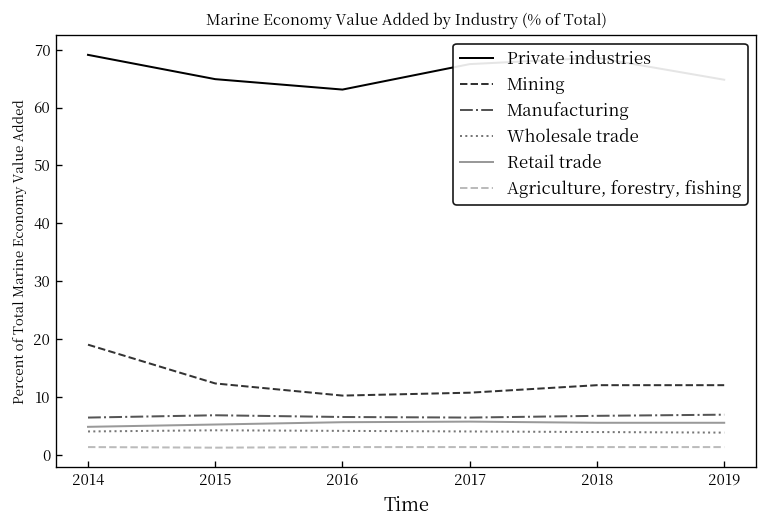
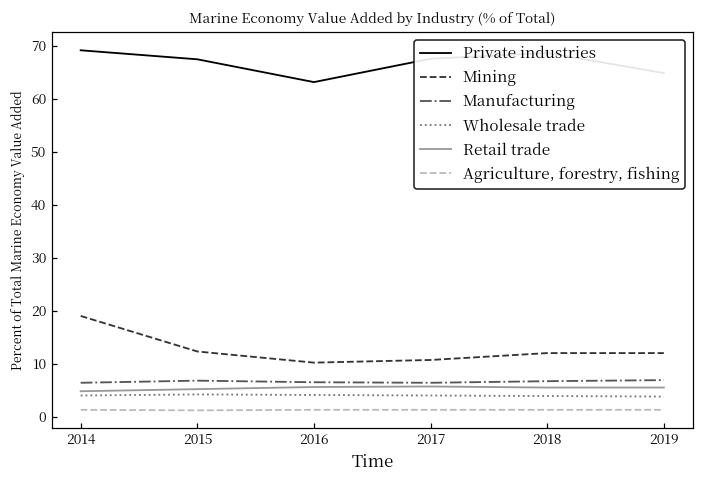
Private industries, 2015: 65 -> 67
